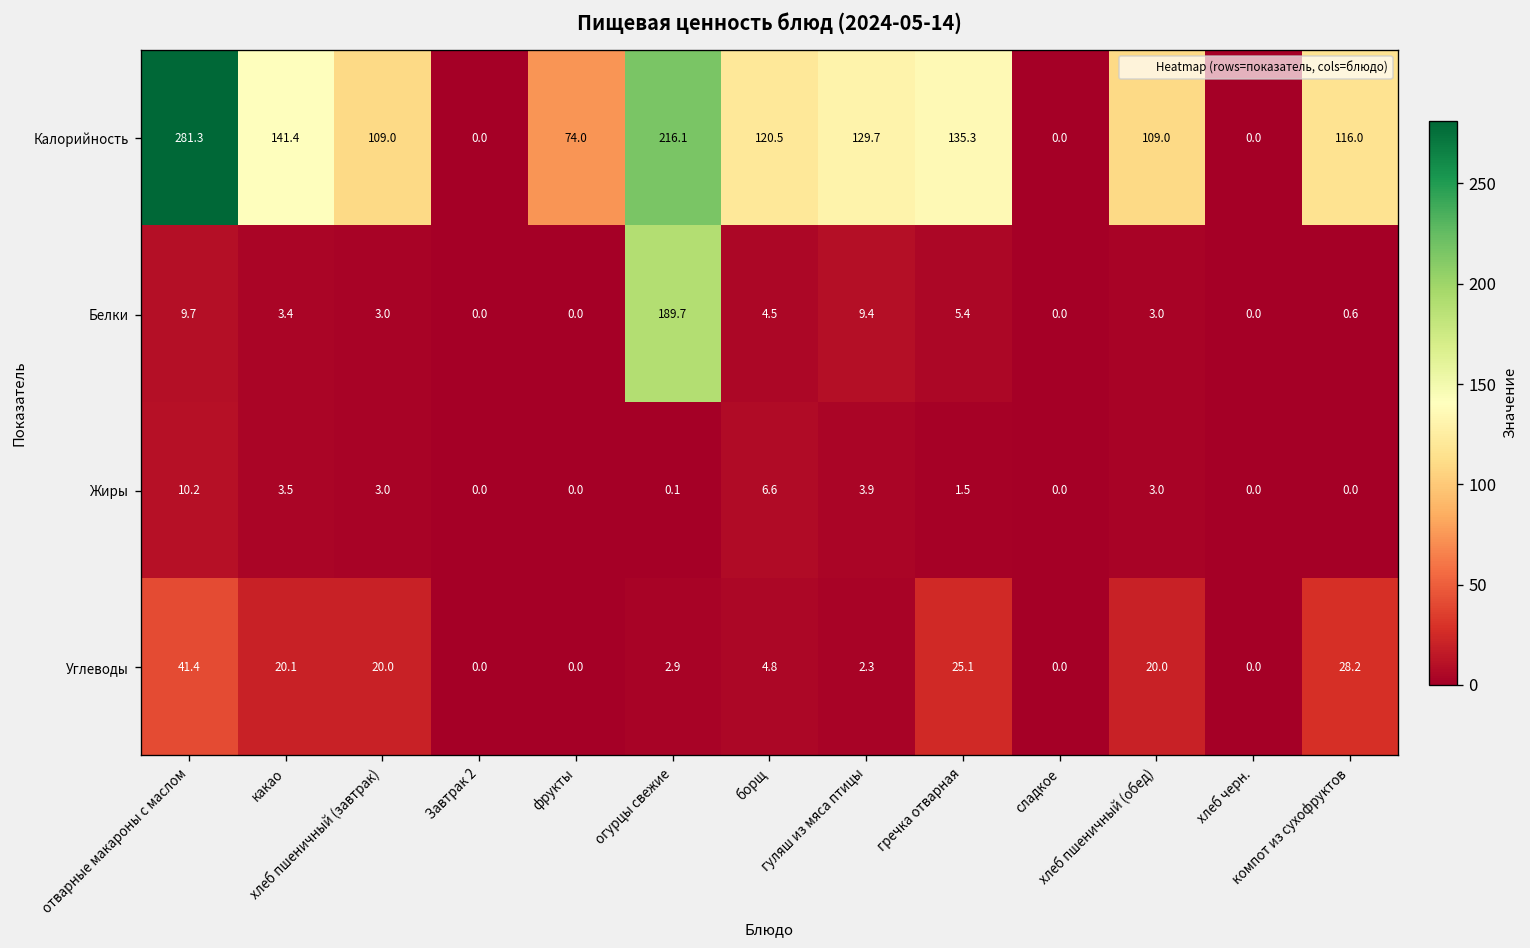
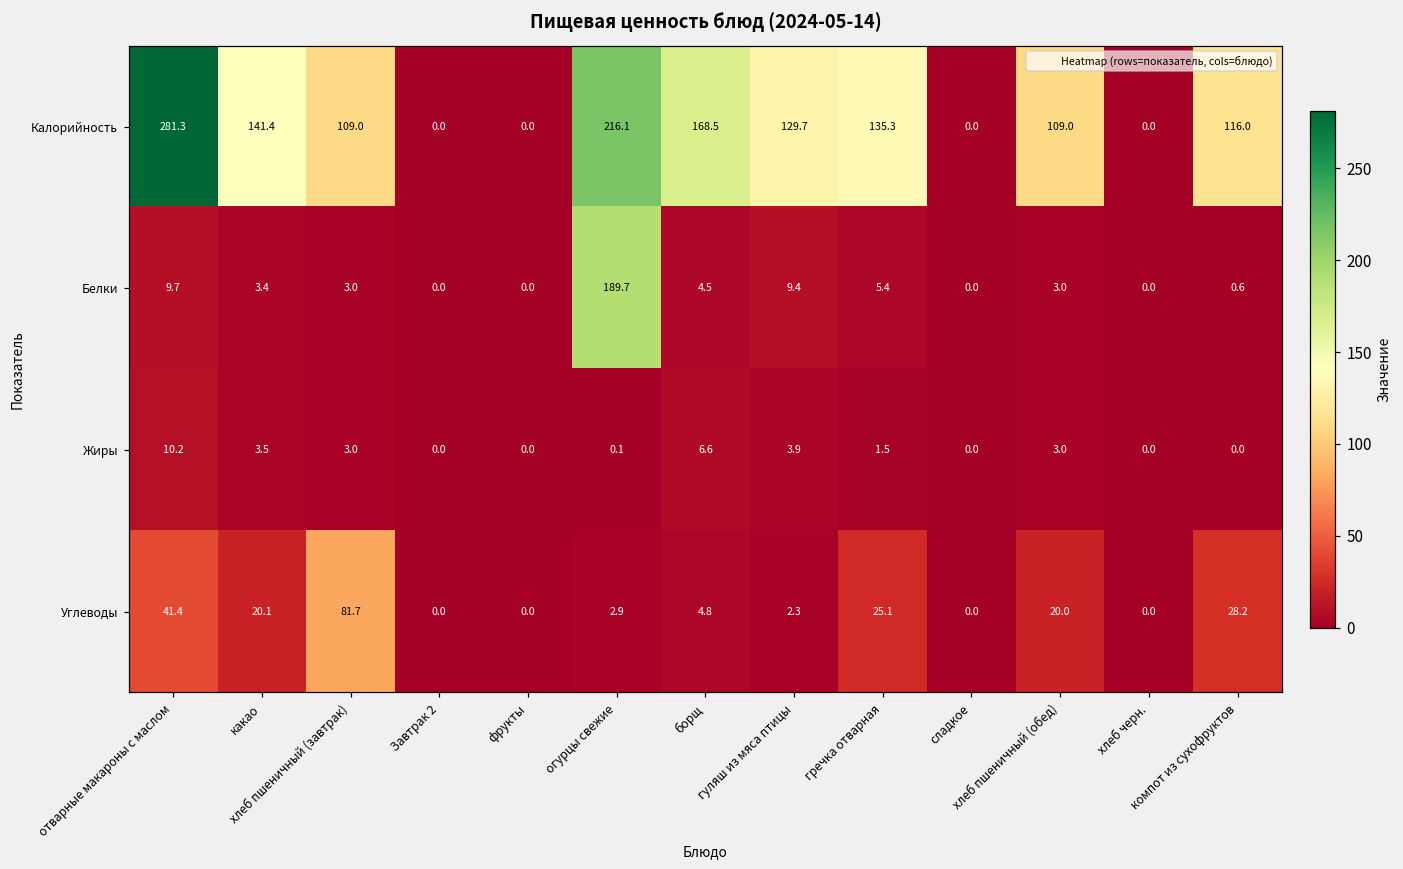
Калорийность, фрукты: 74.0 -> 0.0
Калорийность, борщ: 120.5 -> 168.5
Углеводы, хлеб пшеничный (завтрак): 20.0 -> 81.7
